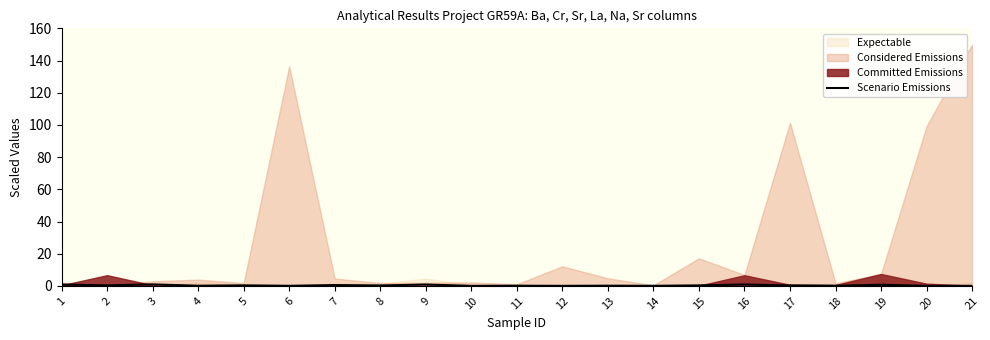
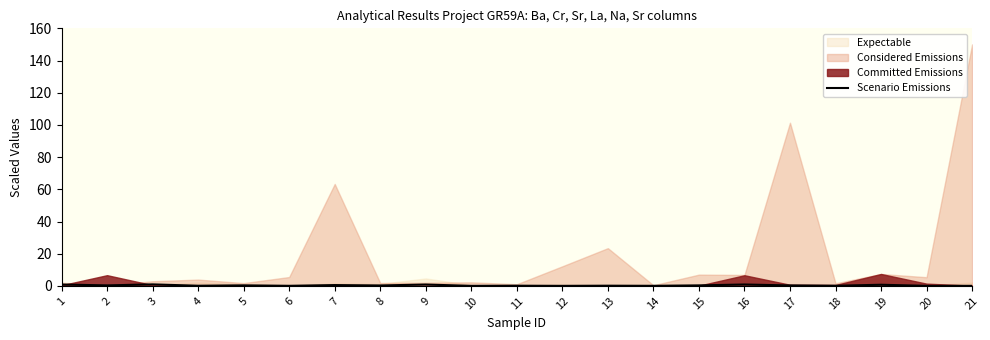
Considered Emissions, 6: 136 -> 6
Considered Emissions, 7: 5 -> 63
Considered Emissions, 13: 5 -> 23
Considered Emissions, 15: 17 -> 7
Considered Emissions, 20: 99 -> 5
